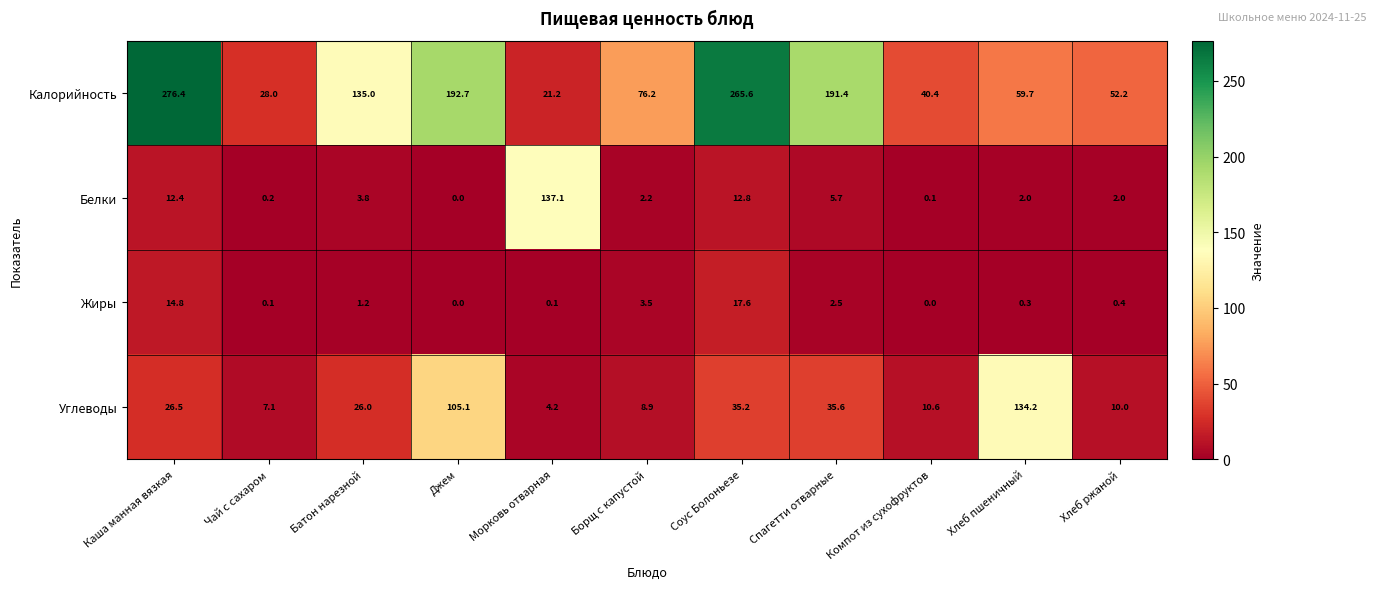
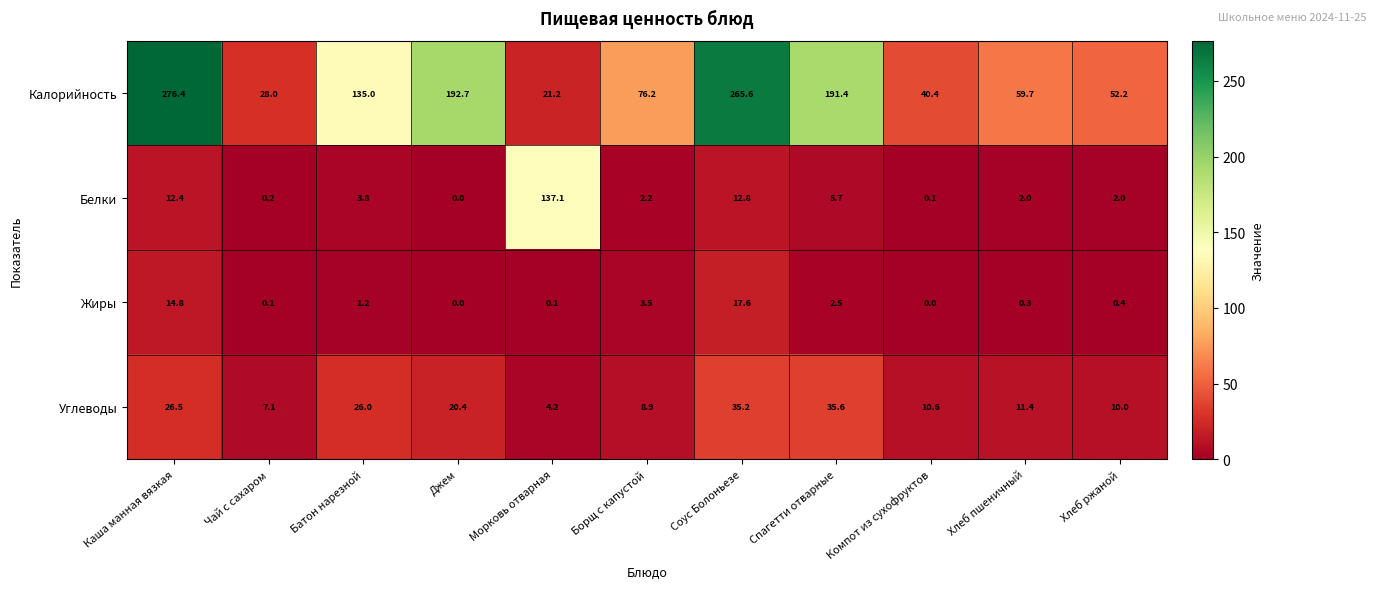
Углеводы, Джем: 105.1 -> 20.4
Углеводы, Хлеб пшеничный: 134.2 -> 11.4
